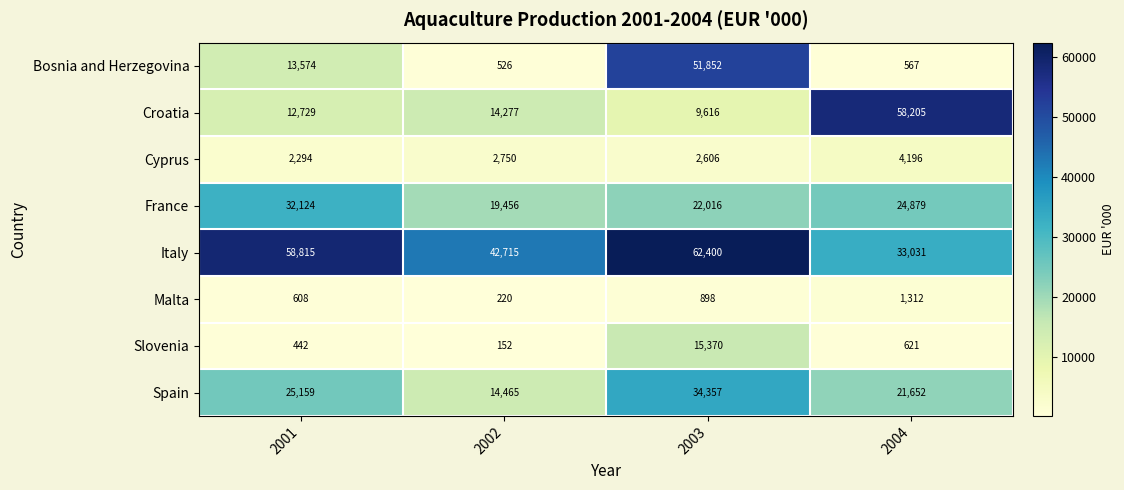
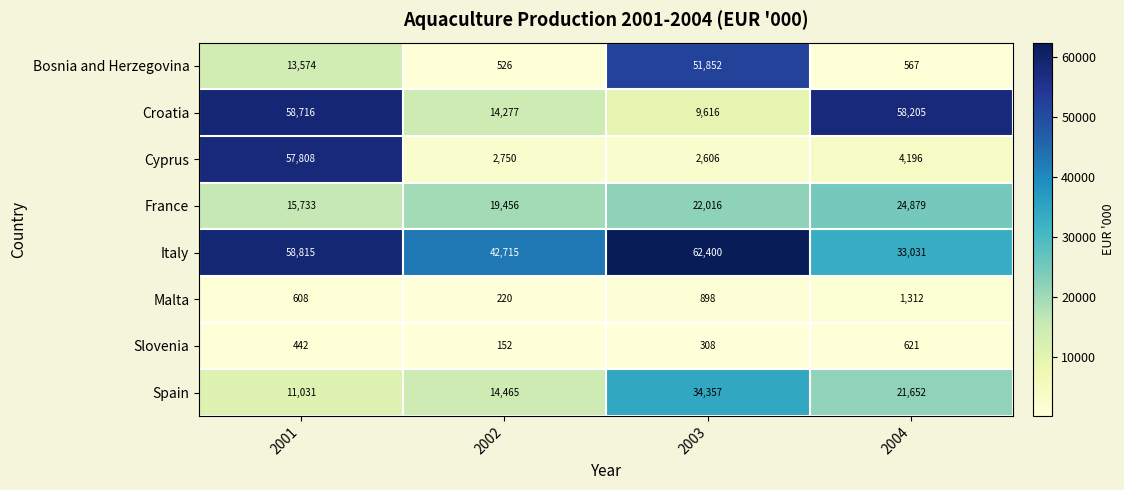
Croatia, 2001: 12,729 -> 58,716
Cyprus, 2001: 2,294 -> 57,808
France, 2001: 32,124 -> 15,733
Slovenia, 2003: 15,370 -> 308
Spain, 2001: 25,159 -> 11,031
